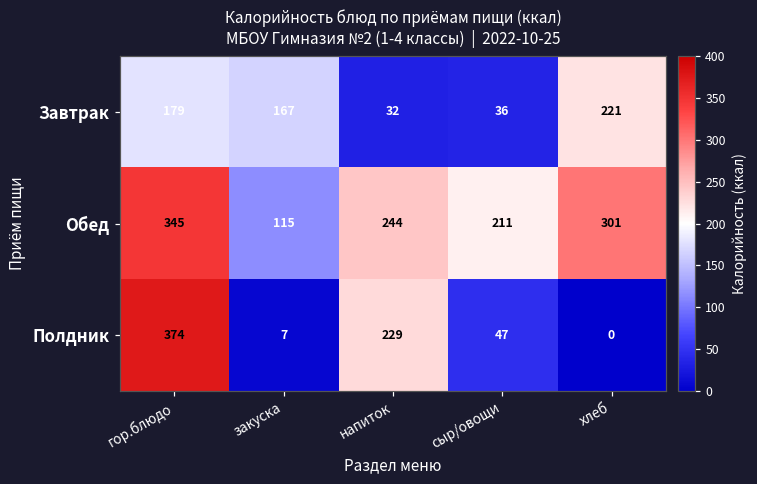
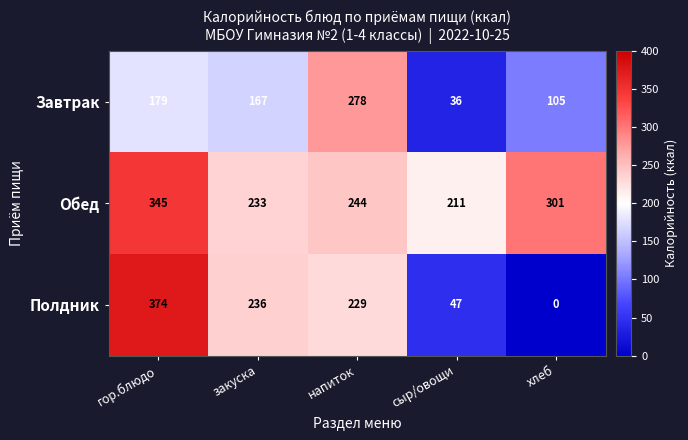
Завтрак, напиток: 32 -> 278
Завтрак, хлеб: 221 -> 105
Обед, закуска: 115 -> 233
Полдник, закуска: 7 -> 236
